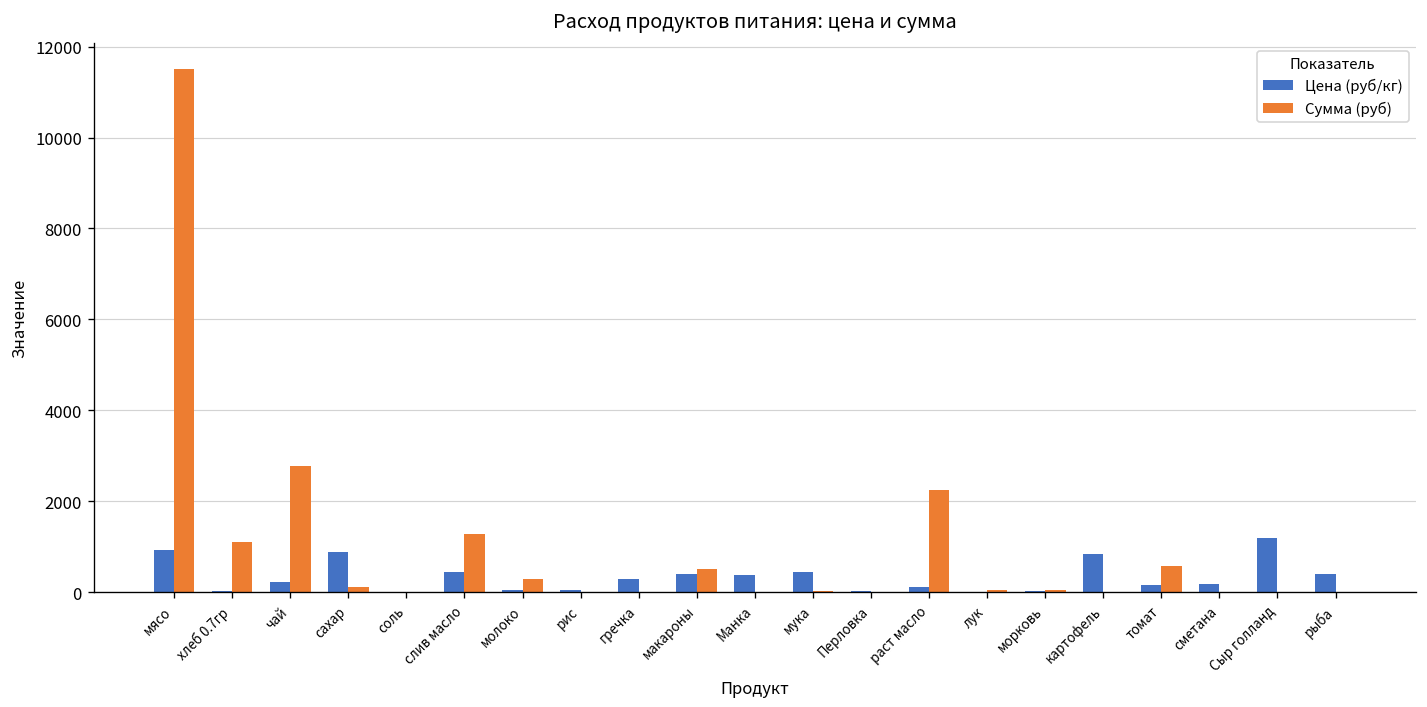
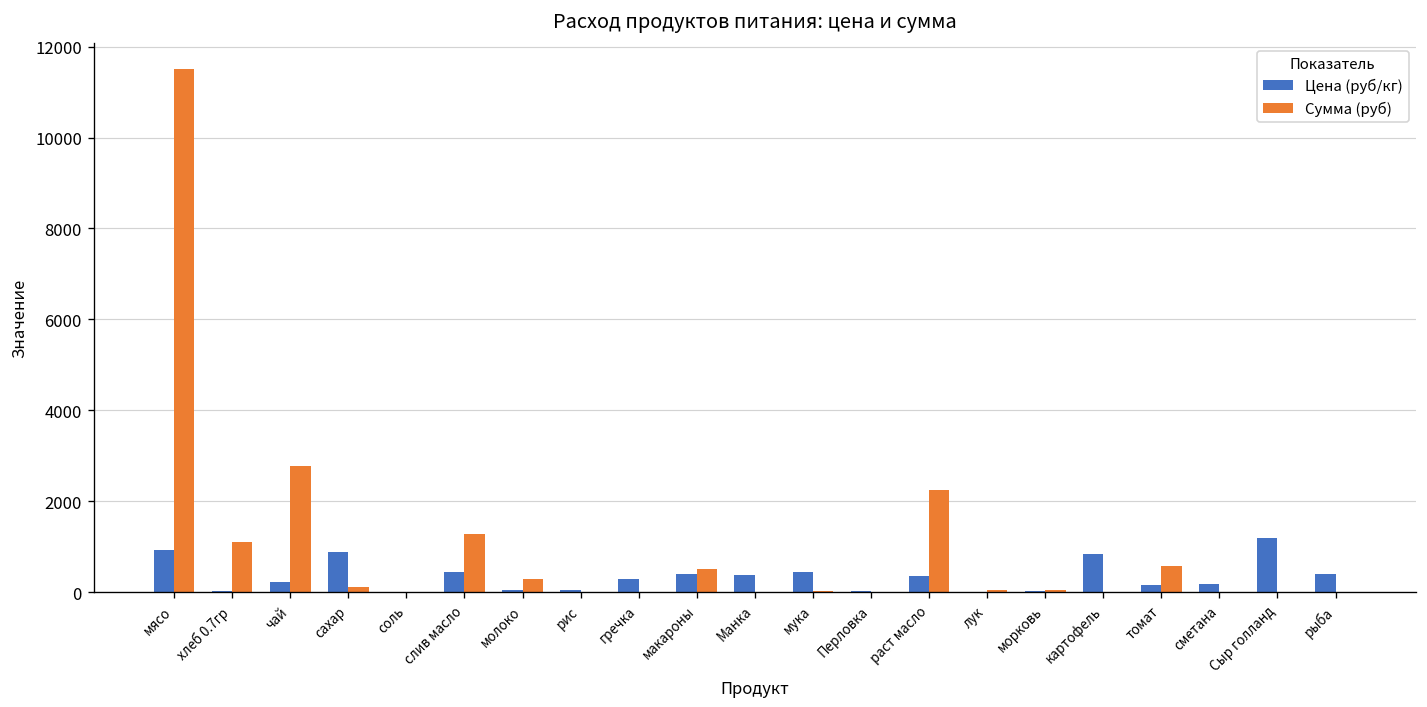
Цена (руб/кг), раст масло: 100 -> 400
